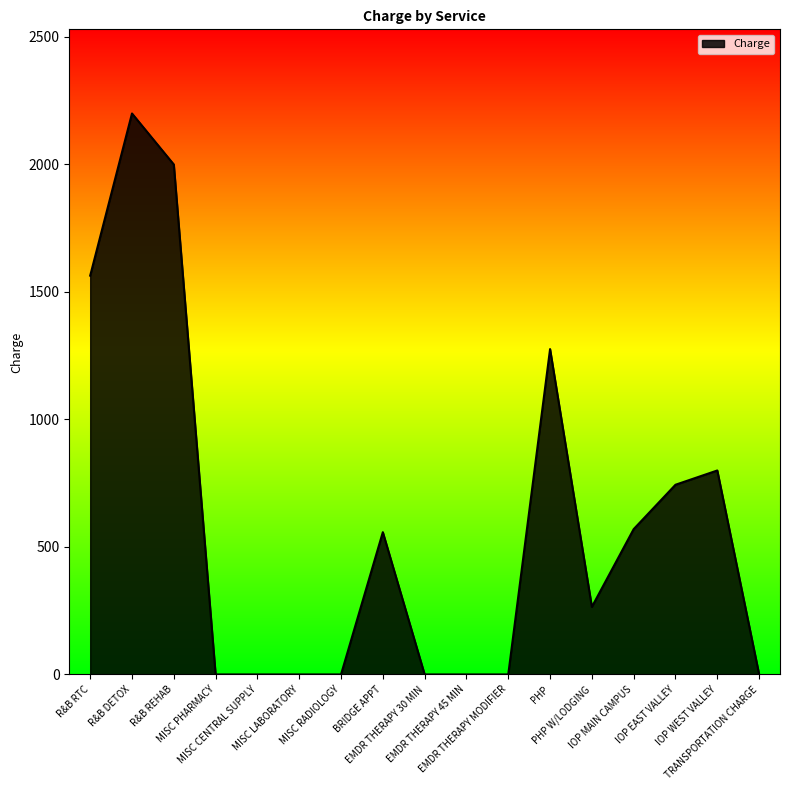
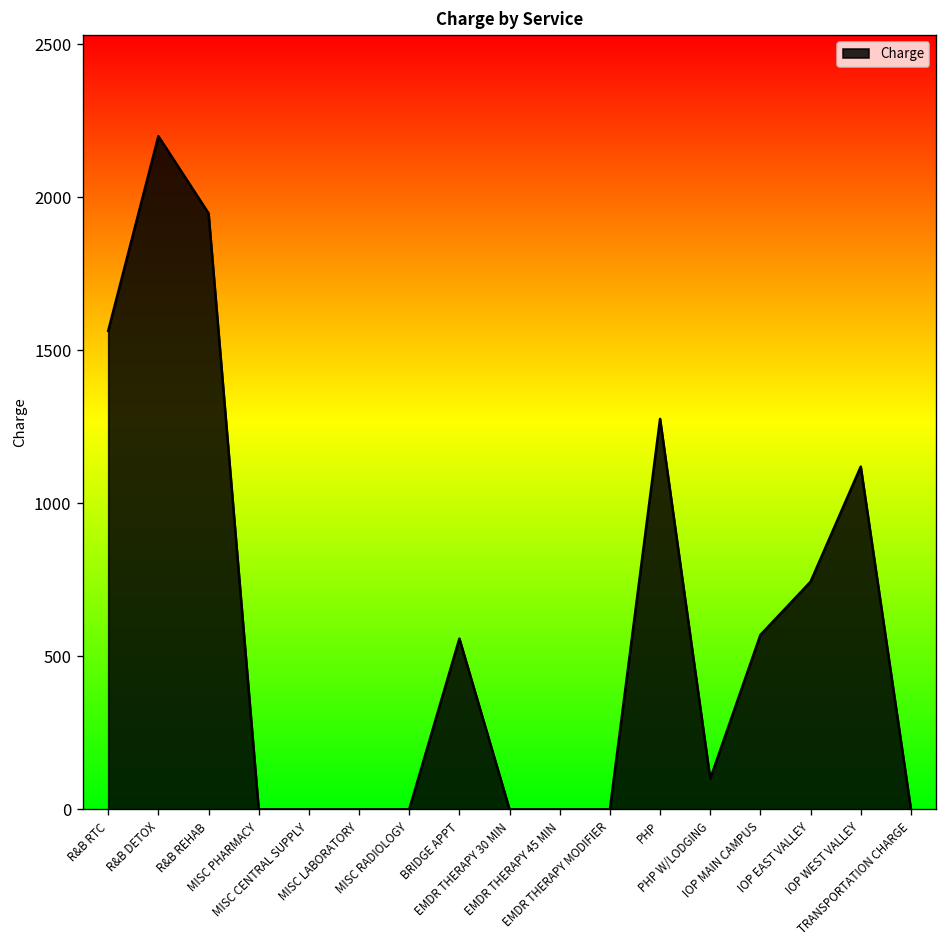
R&B REHAB: 2000 -> 1950
PHP W/LODGING: 270 -> 100
IOP WEST VALLEY: 800 -> 1120
